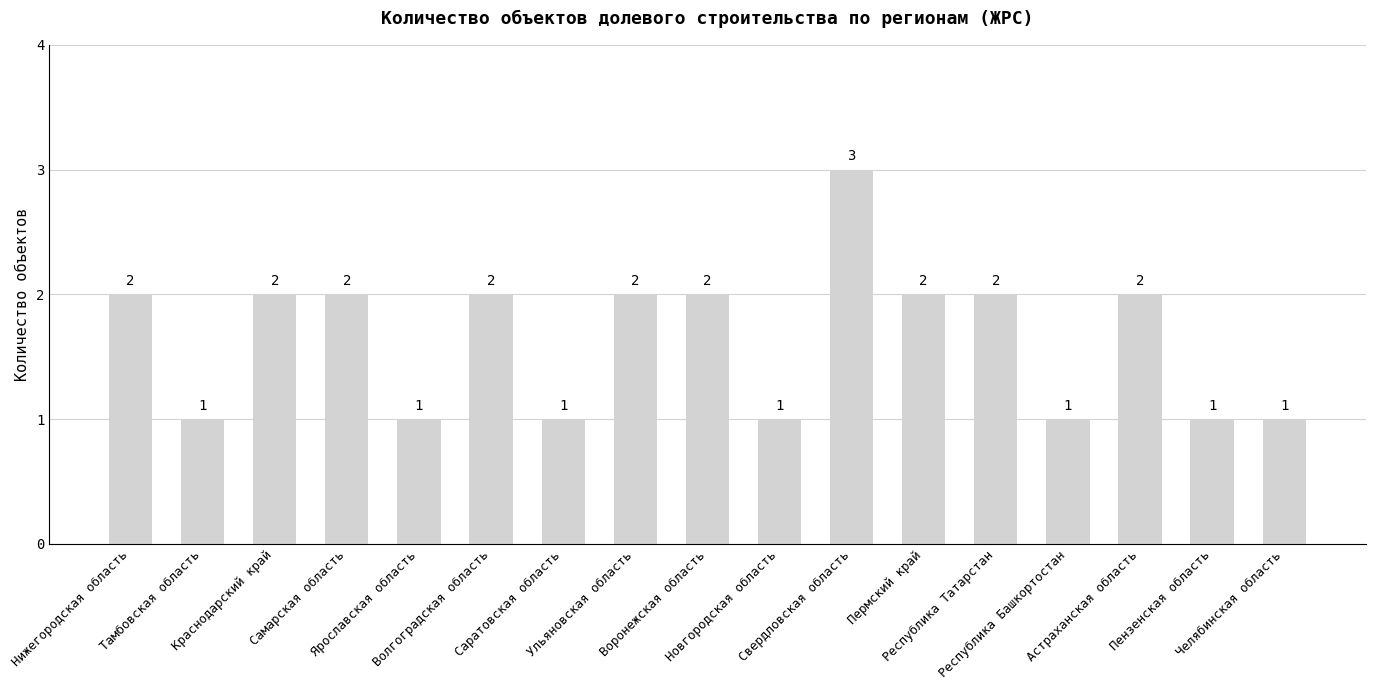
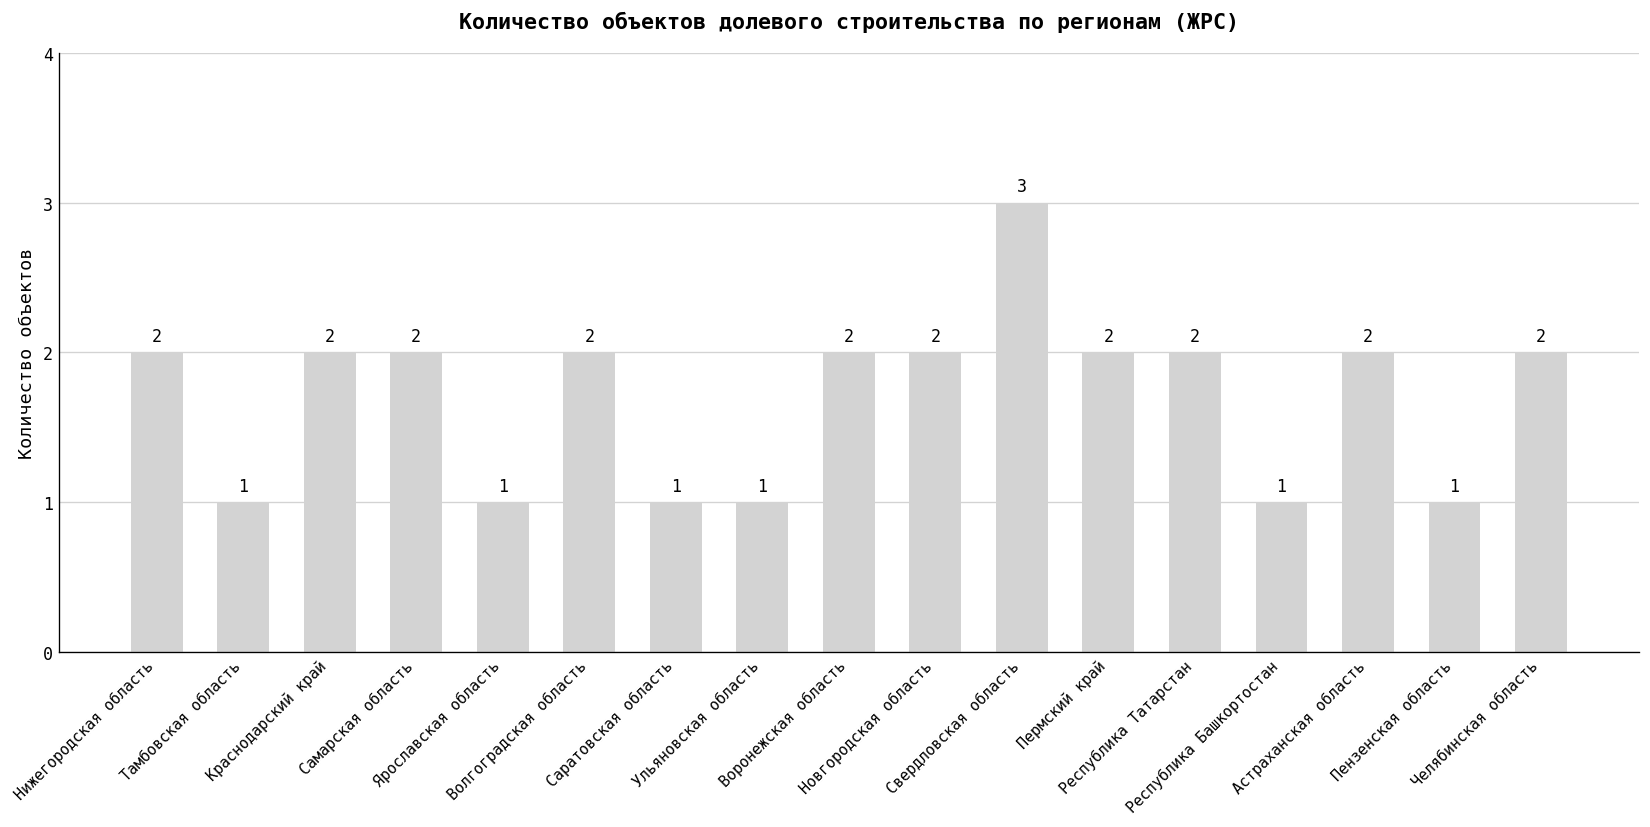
Ульяновская область: 2 -> 1
Новгородская область: 1 -> 2
Челябинская область: 1 -> 2
